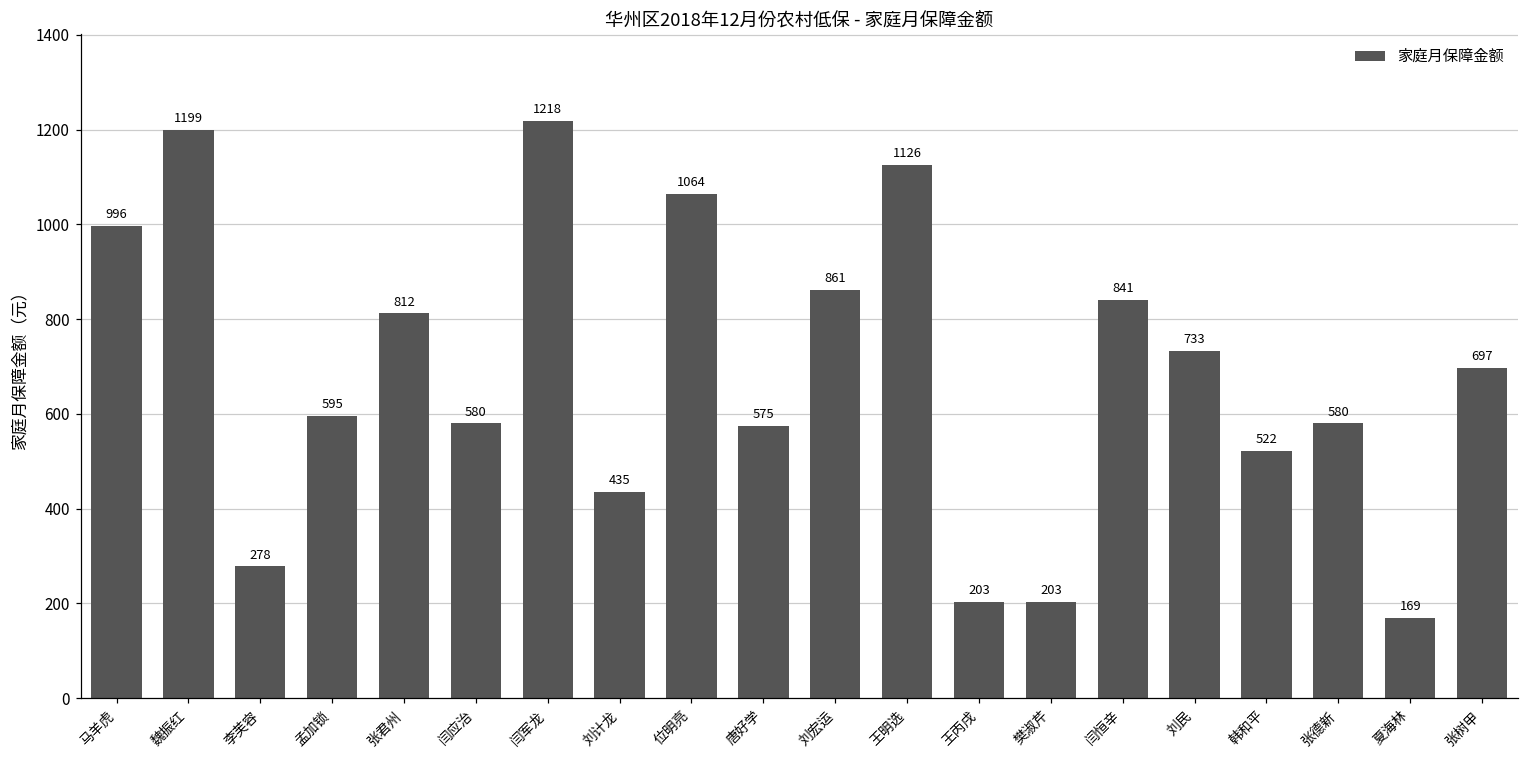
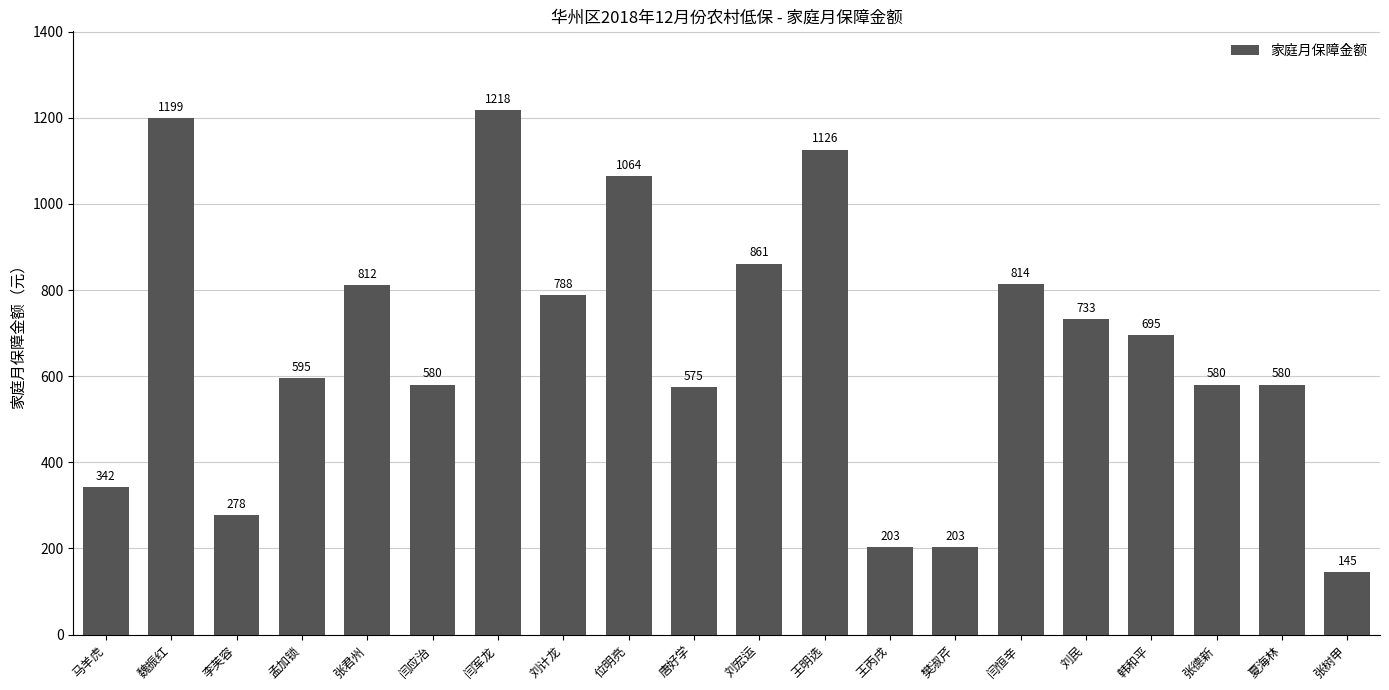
马羊虎: 996 -> 342
刘计龙: 435 -> 788
闫恒辛: 841 -> 814
韩和平: 522 -> 695
夏海林: 169 -> 580
张树甲: 697 -> 145
